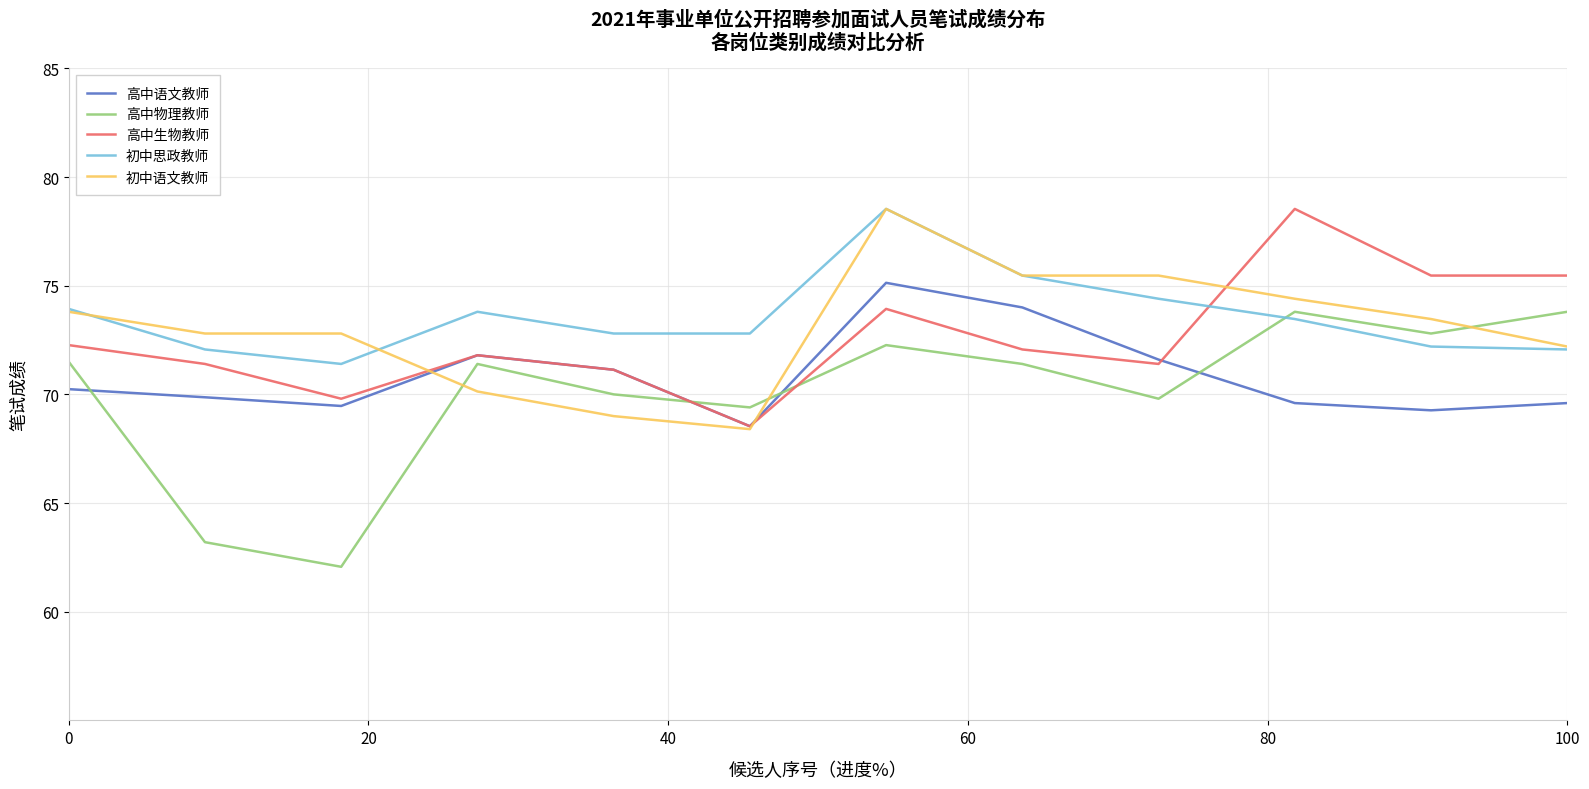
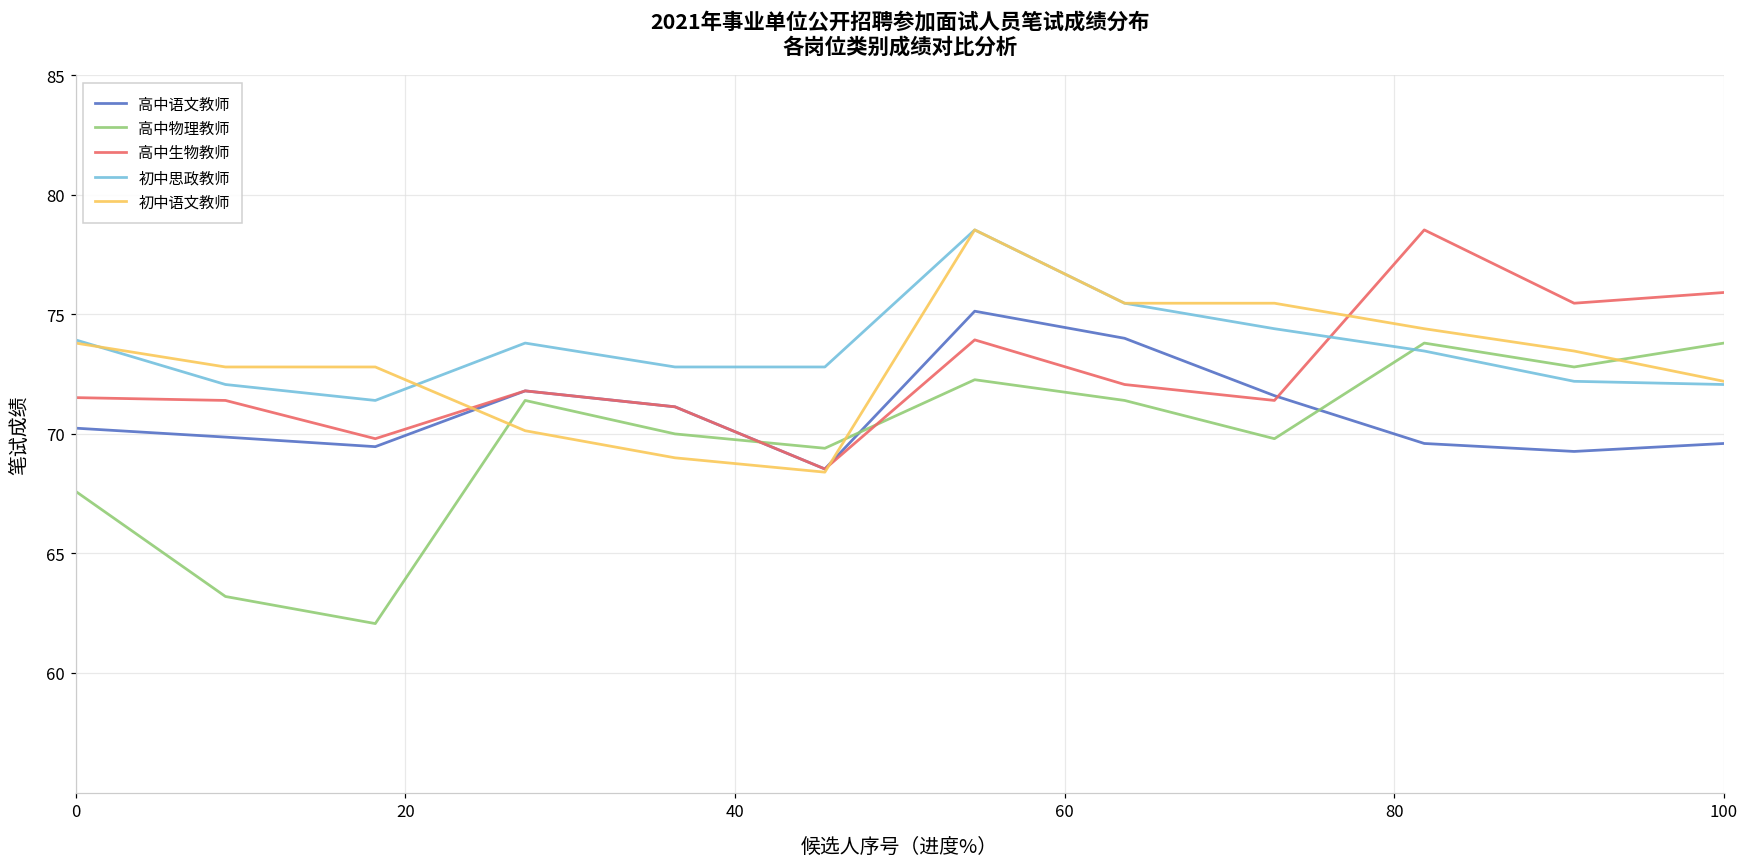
高中物理教师, 0: 71.5 -> 67.6
高中生物教师, 0: 72.3 -> 71.5
高中生物教师, 100: 75.5 -> 75.9
